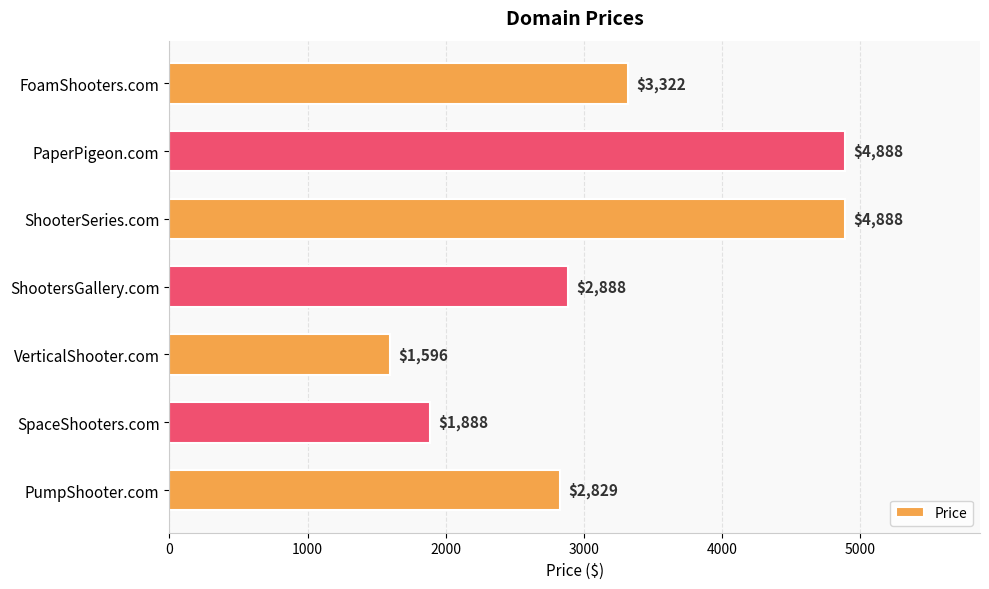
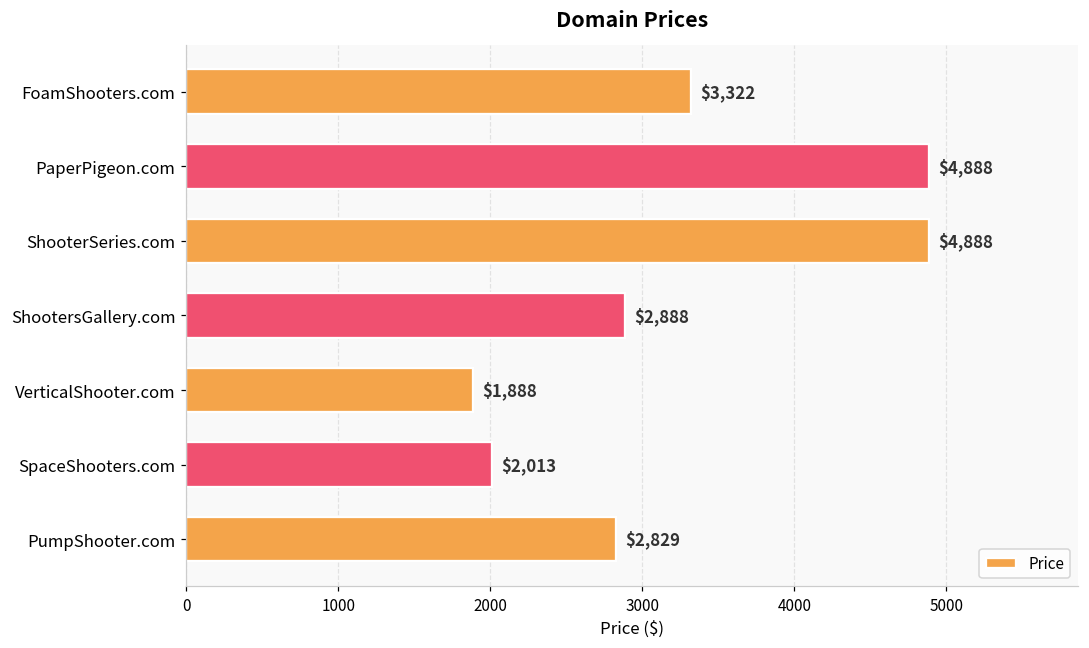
VerticalShooter.com: $1,596 -> $1,888
SpaceShooters.com: $1,888 -> $2,013
